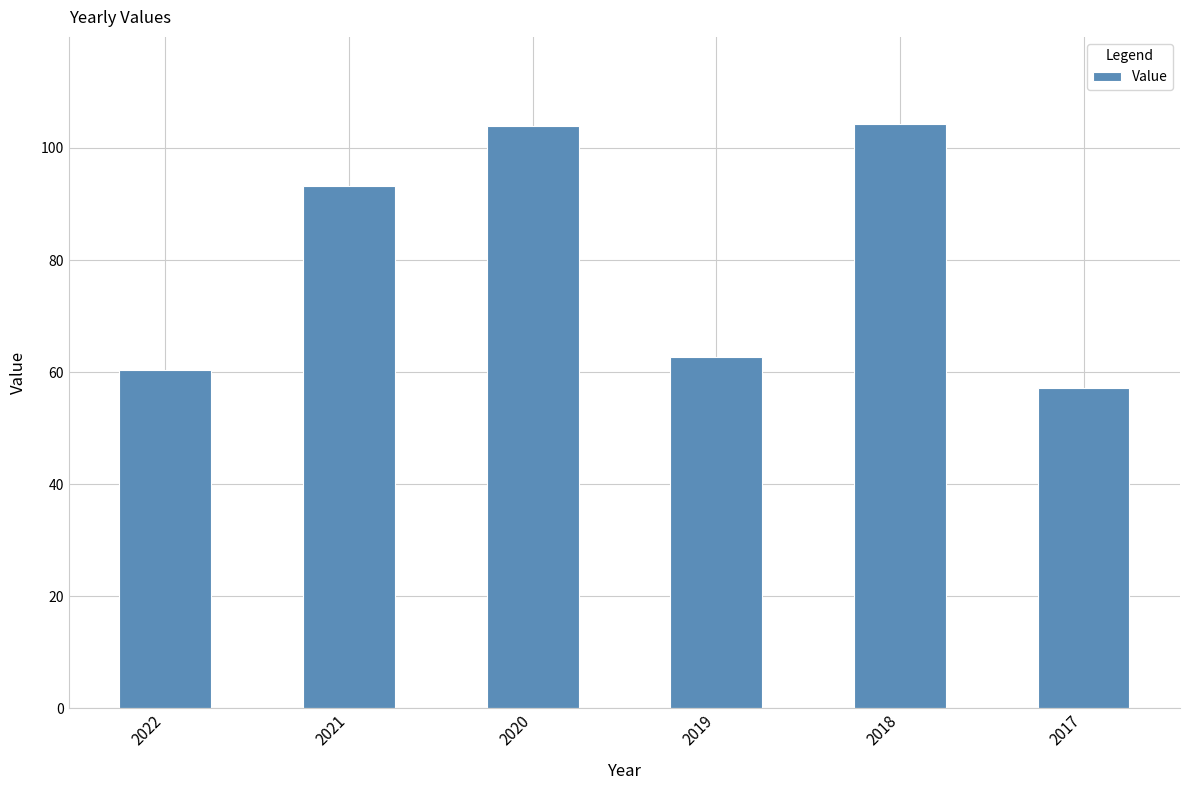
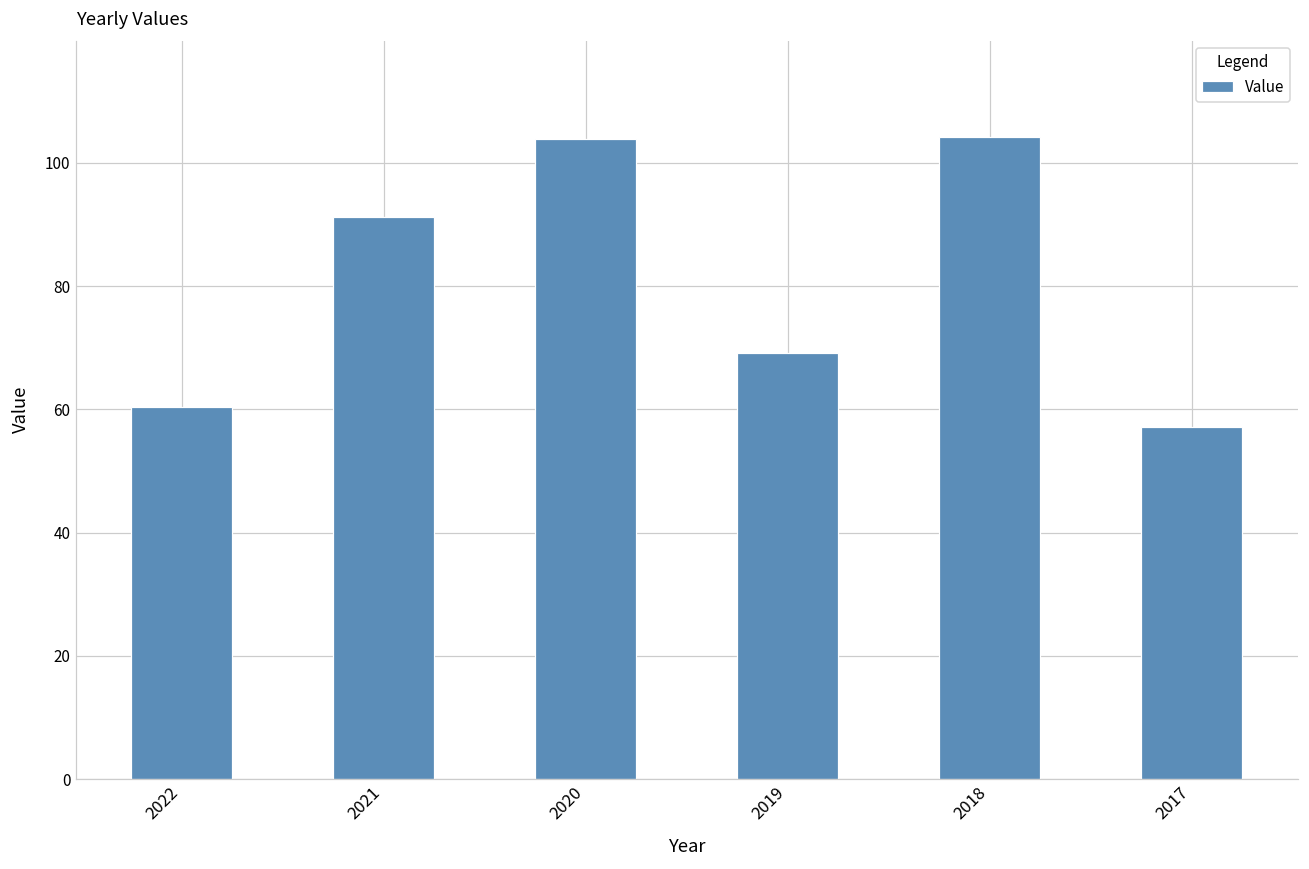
2021: 93 -> 91
2019: 63 -> 69
